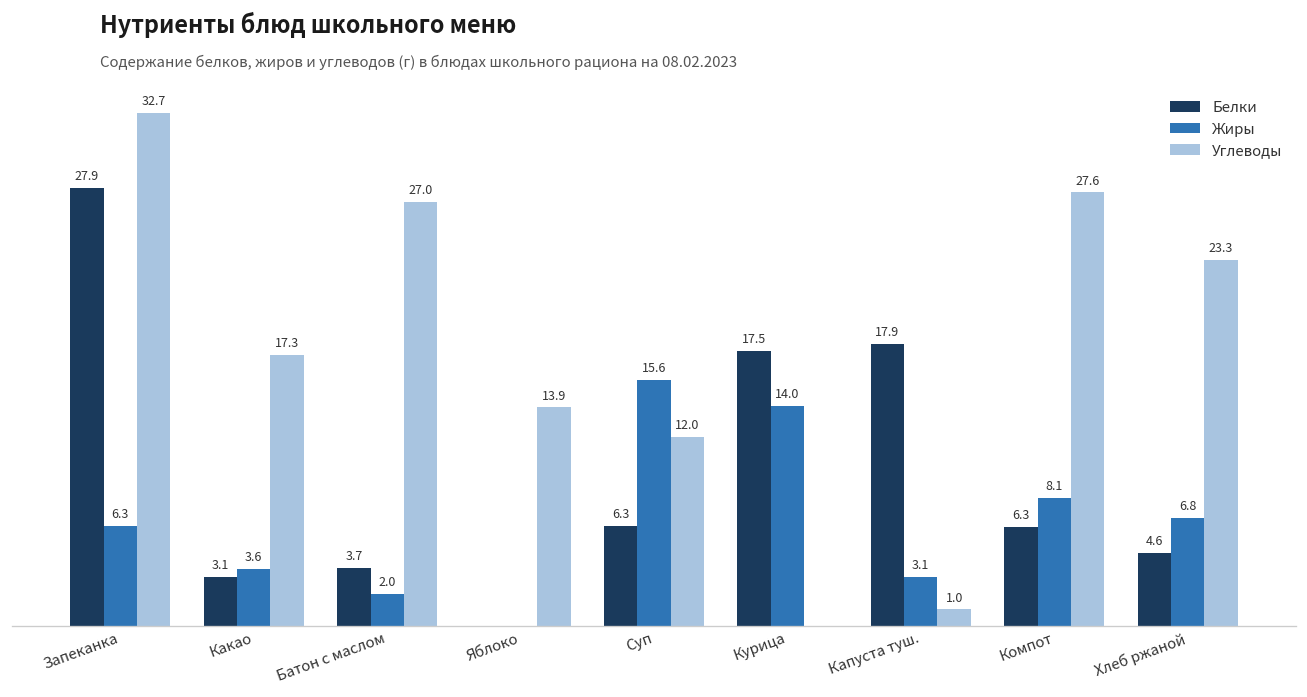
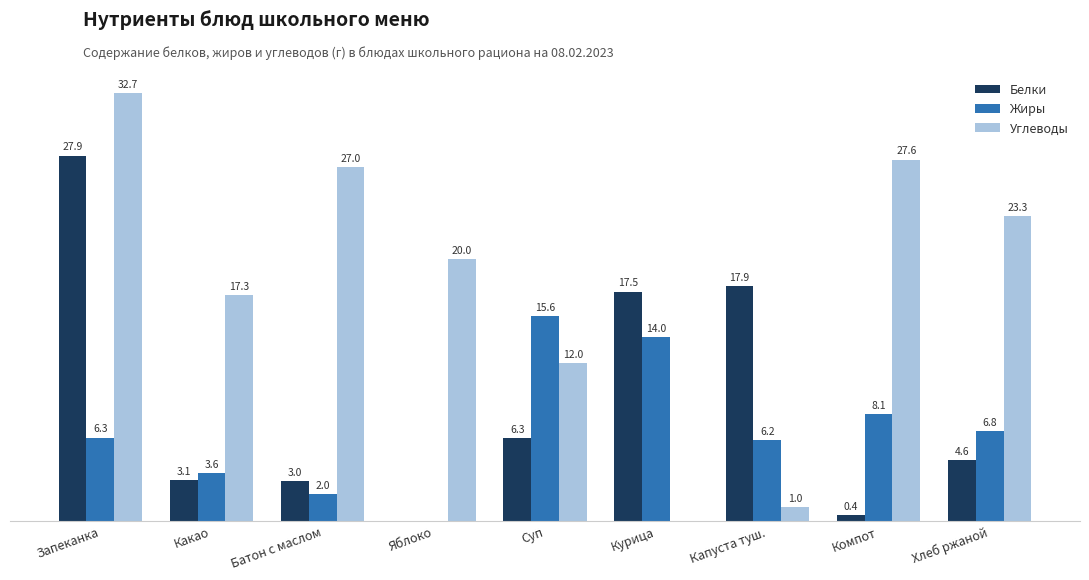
Белки, Батон с маслом: 3.7 -> 3.0
Углеводы, Яблоко: 13.9 -> 20.0
Жиры, Капуста туш.: 3.1 -> 6.2
Белки, Компот: 6.3 -> 0.4
